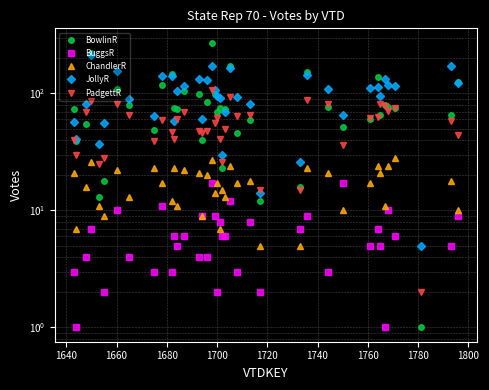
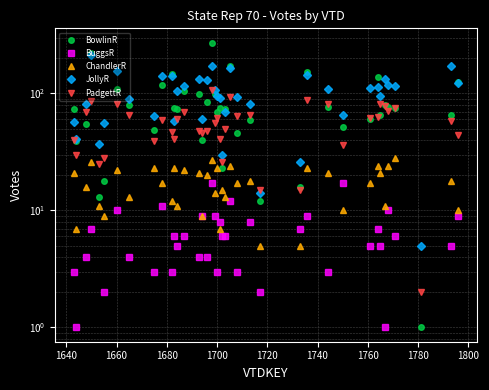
BuggsR, 1700: 2 -> 3
ChandlerR, 1700: 17 -> 23
